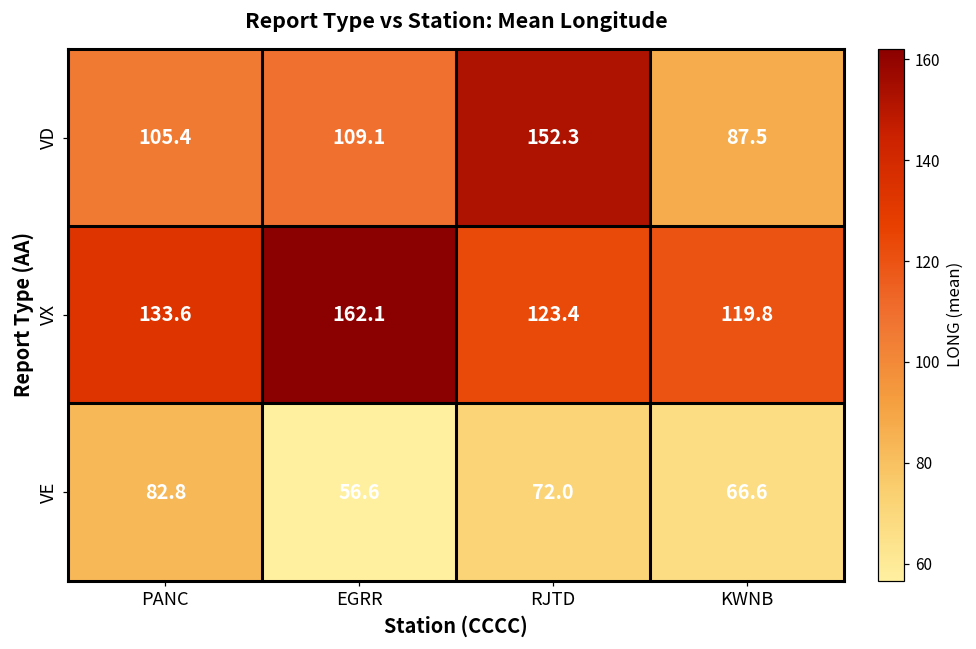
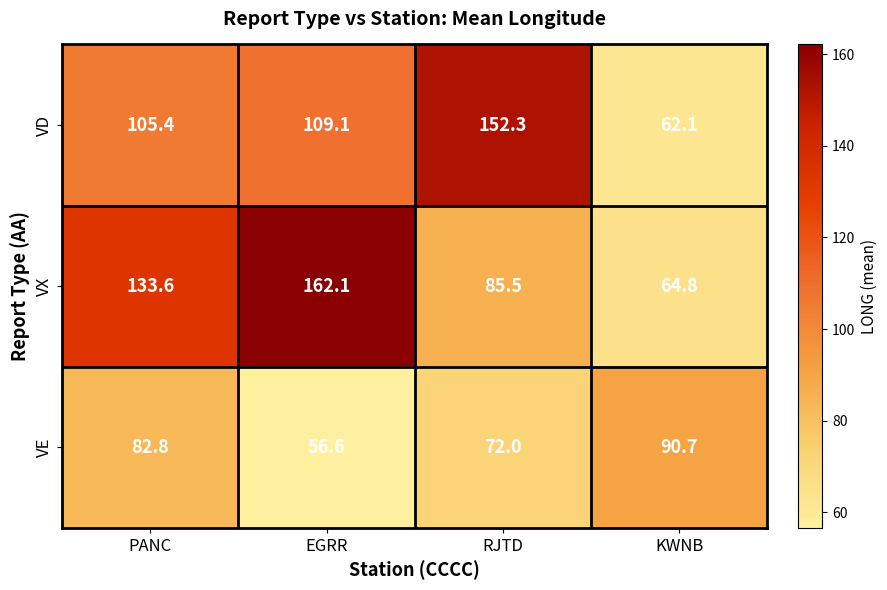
VD, KWNB: 87.5 -> 62.1
VX, RJTD: 123.4 -> 85.5
VX, KWNB: 119.8 -> 64.8
VE, KWNB: 66.6 -> 90.7
